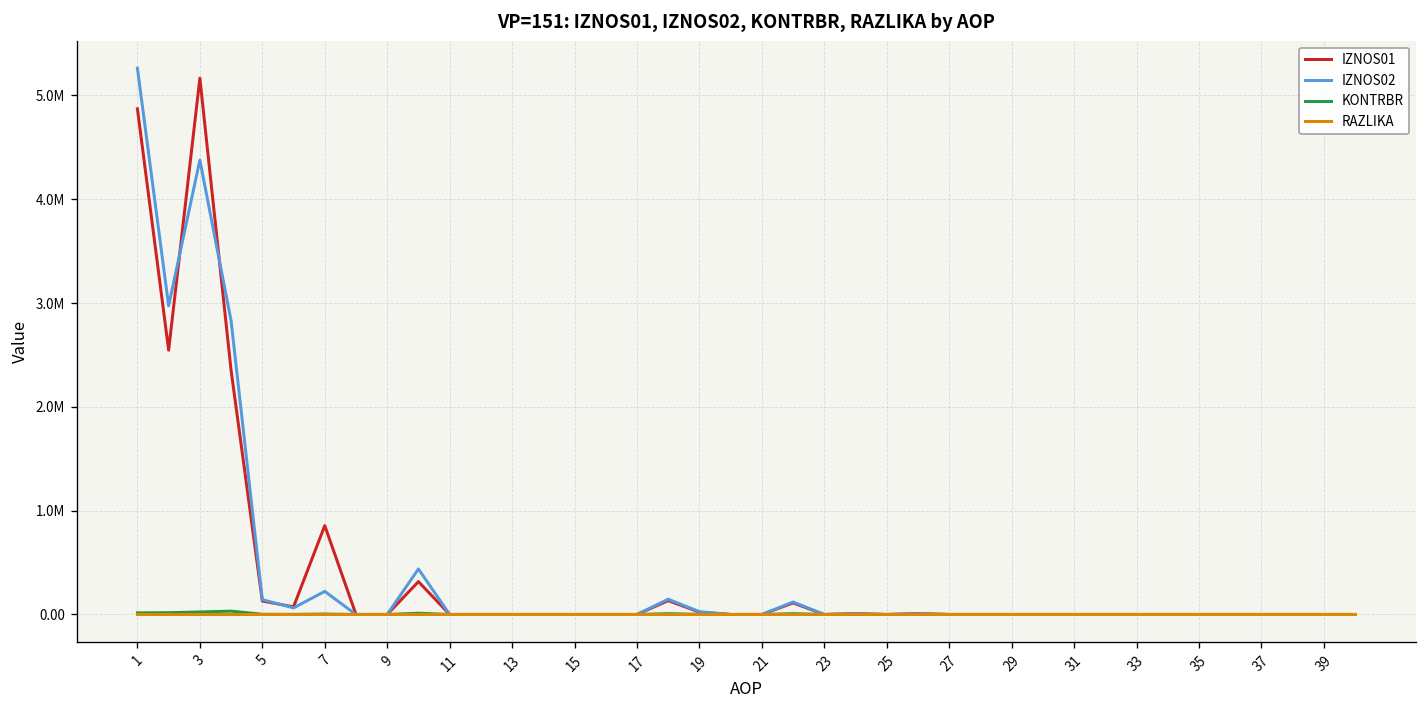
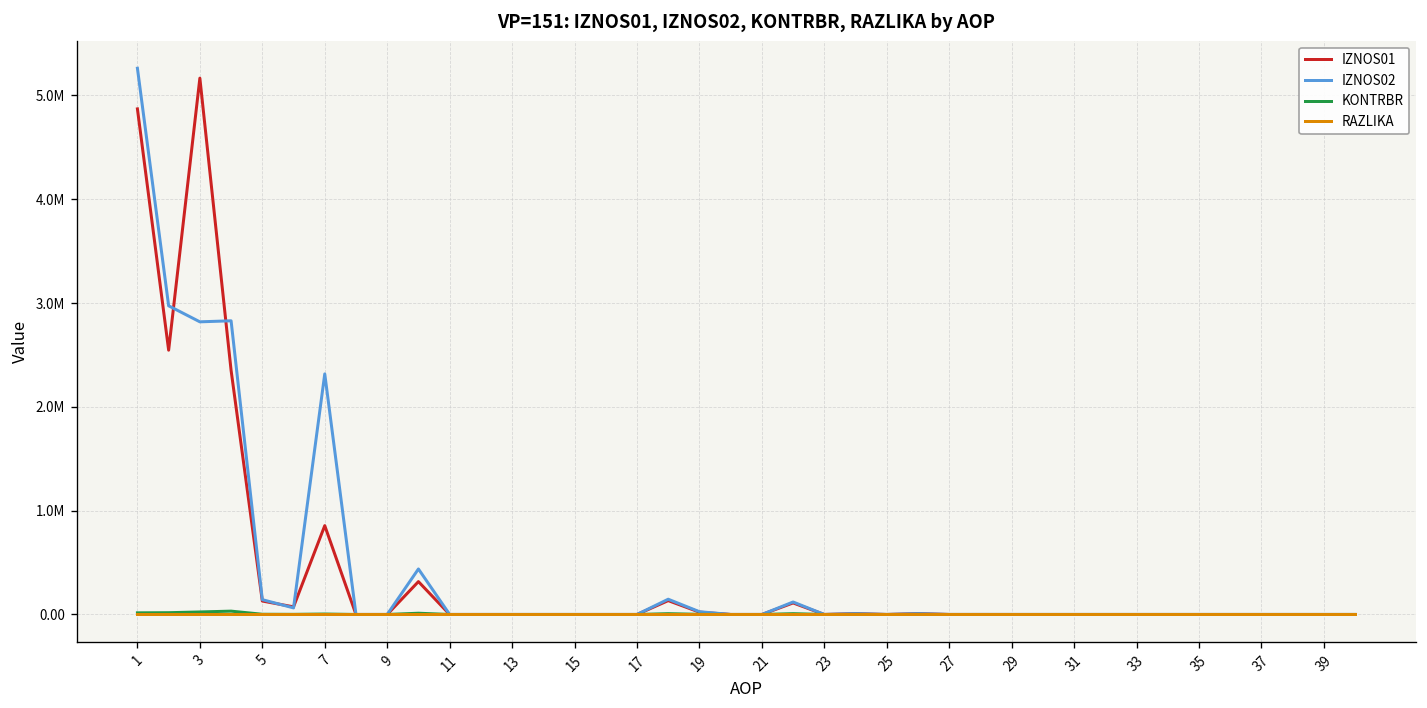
IZNOS02, 3: 4400000 -> 2800000
IZNOS02, 7: 200000 -> 2300000
